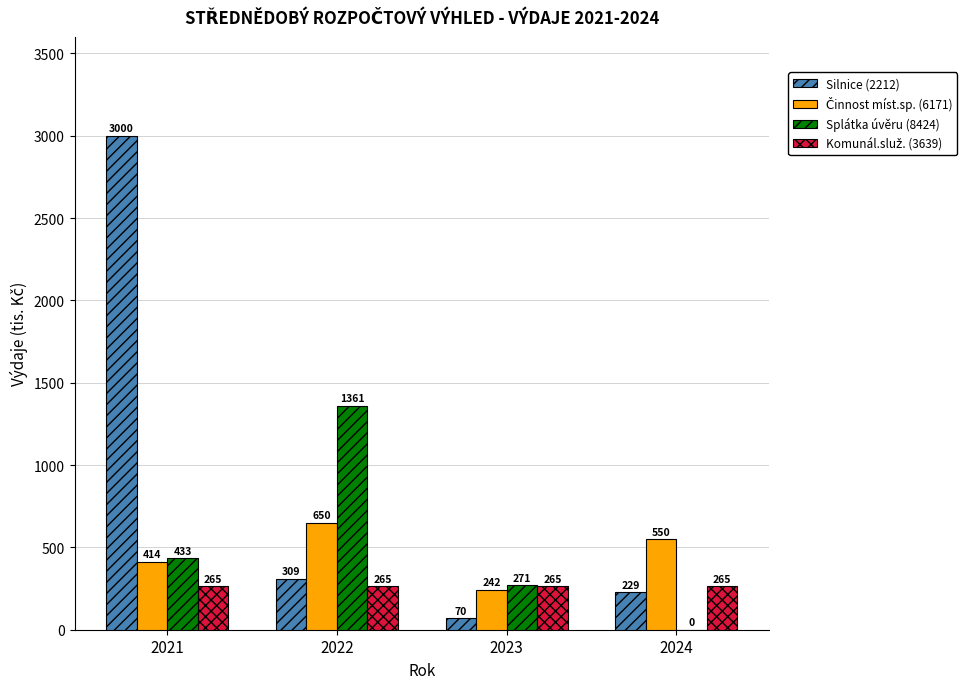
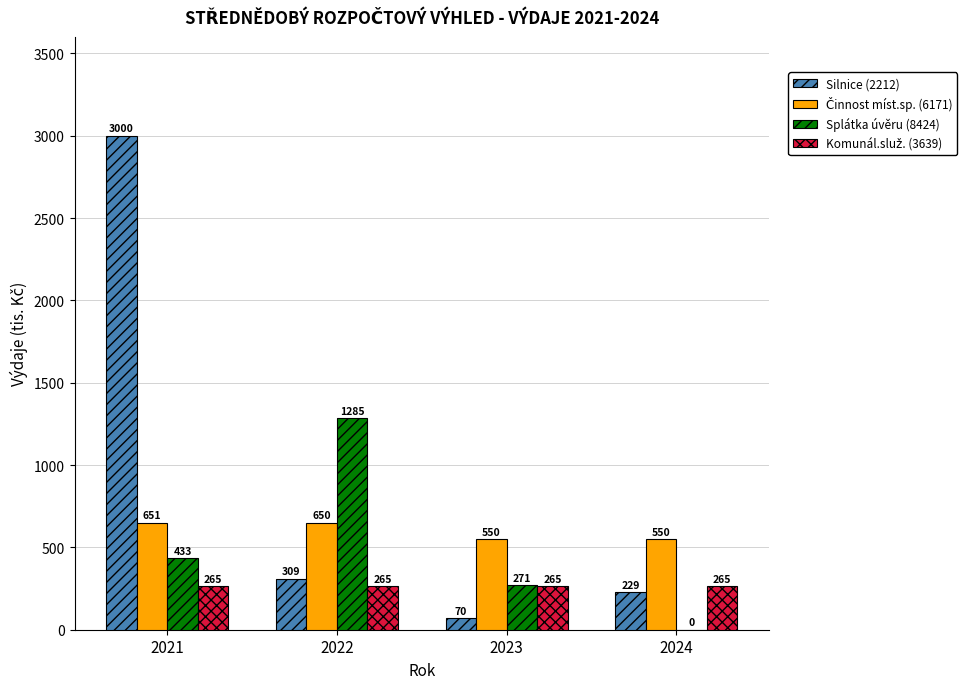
Činnost míst.sp. (6171), 2021: 414 -> 651
Splátka úvěru (8424), 2022: 1361 -> 1285
Činnost míst.sp. (6171), 2023: 242 -> 550
